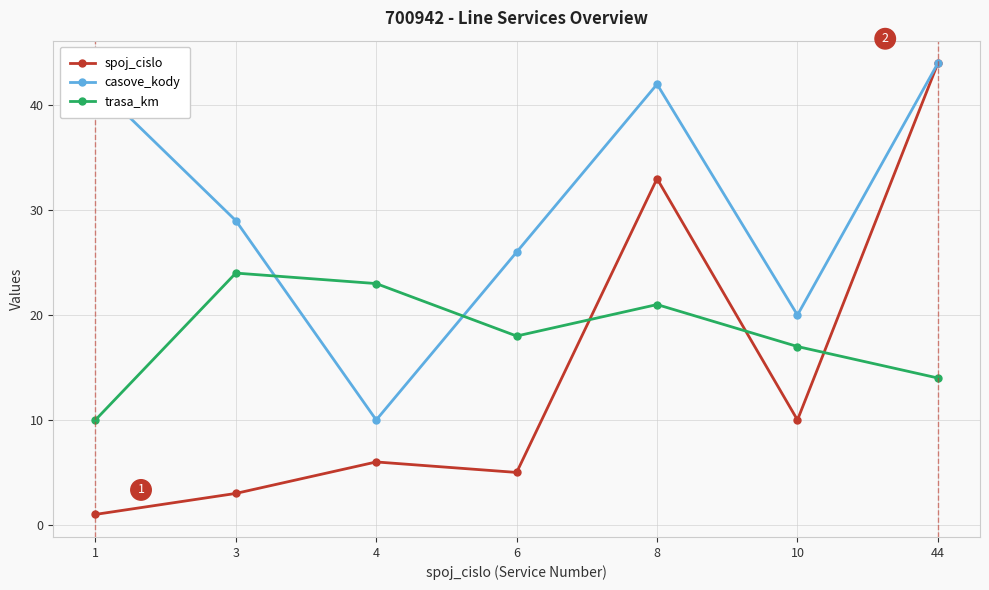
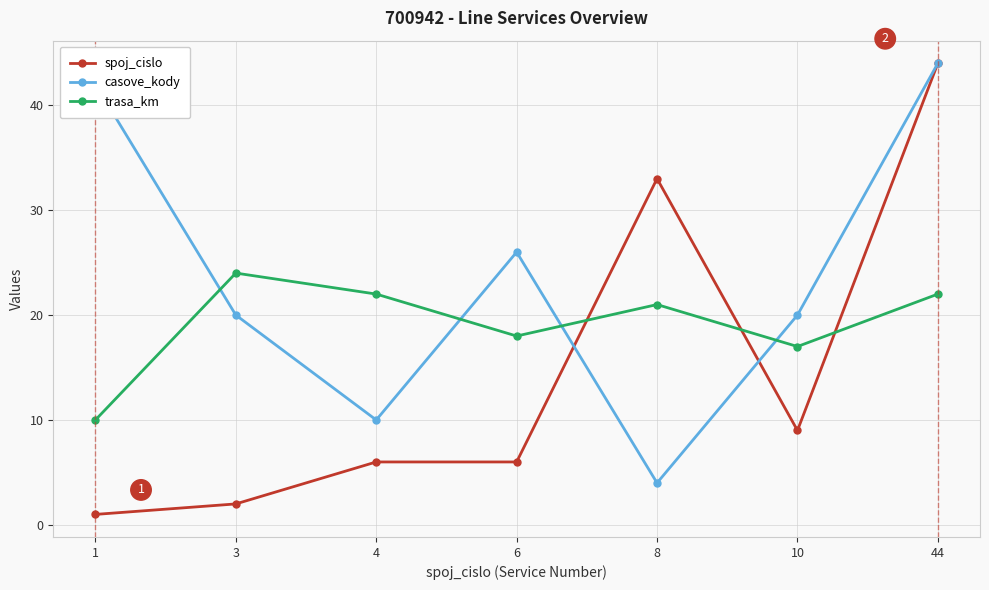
spoj_cislo, 3: 3 -> 2
casove_kody, 3: 29 -> 20
trasa_km, 4: 23 -> 22
spoj_cislo, 6: 5 -> 6
casove_kody, 8: 42 -> 4
spoj_cislo, 10: 10 -> 9
trasa_km, 44: 14 -> 22
